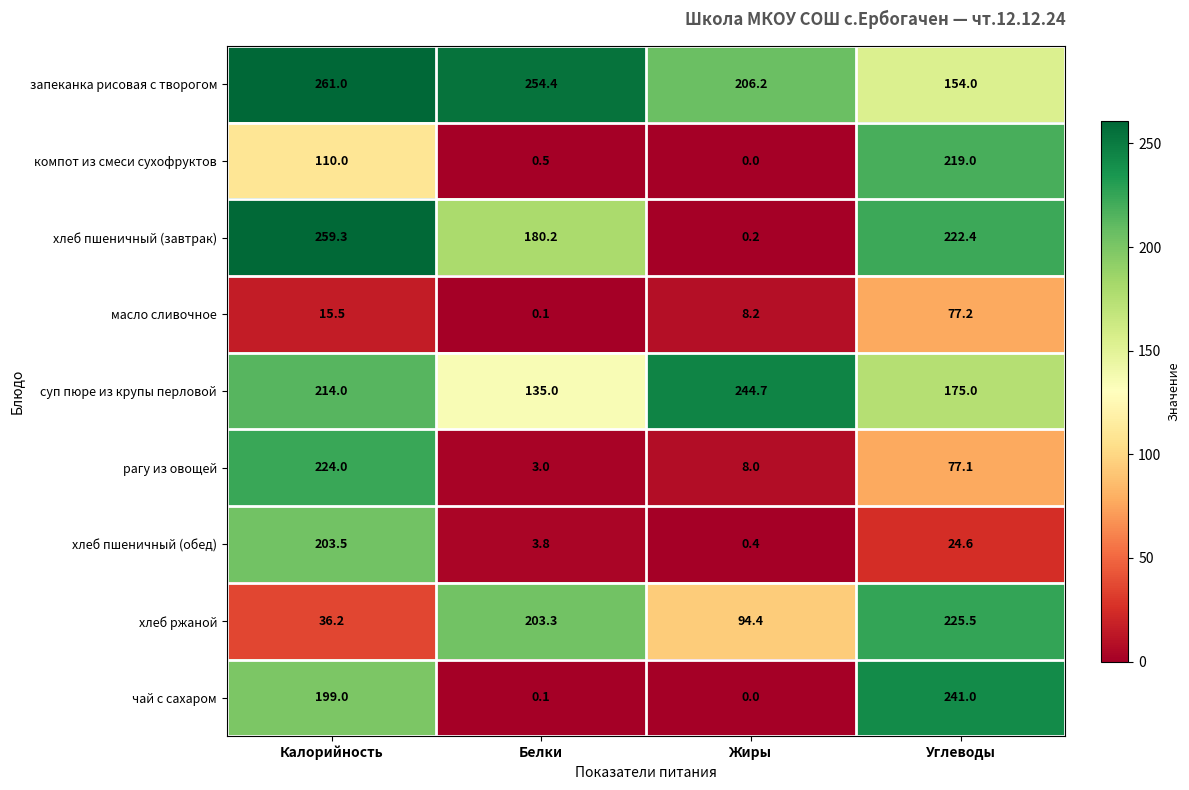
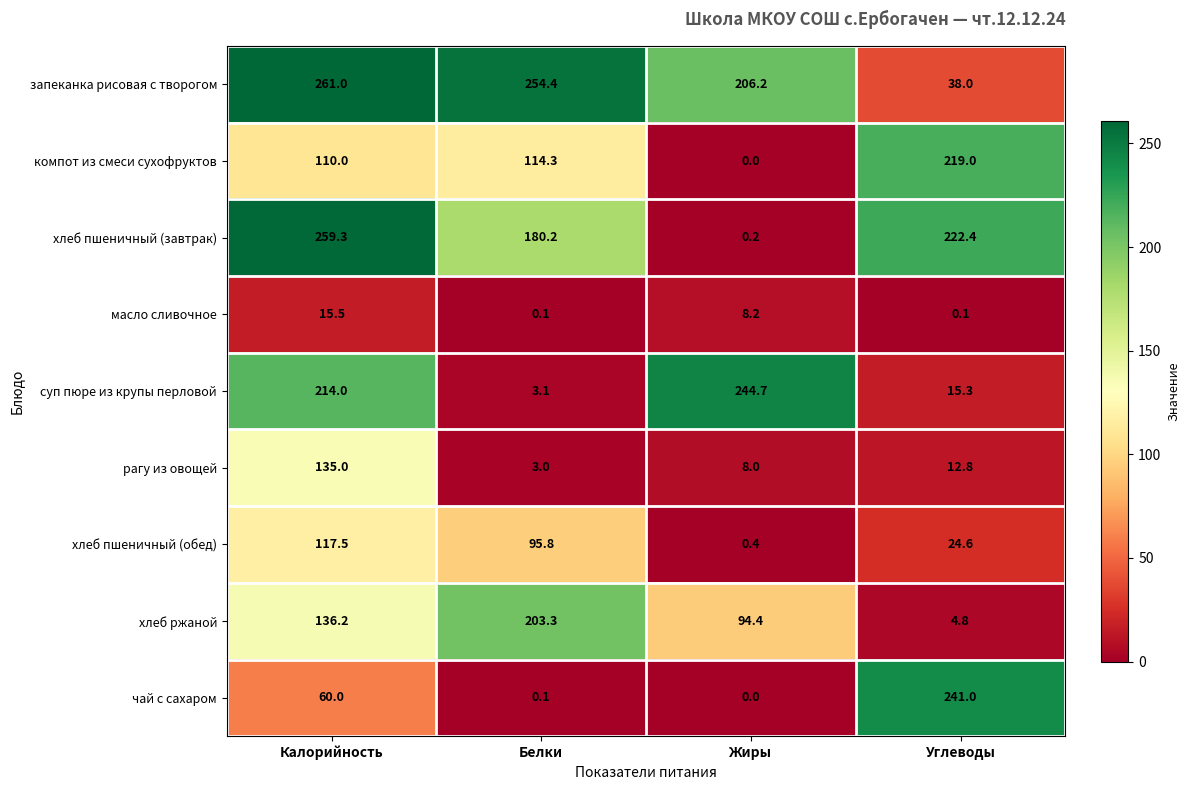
запеканка рисовая с творогом, Углеводы: 154.0 -> 38.0
компот из смеси сухофруктов, Белки: 0.5 -> 114.3
масло сливочное, Углеводы: 77.2 -> 0.1
суп пюре из крупы перловой, Белки: 135.0 -> 3.1
суп пюре из крупы перловой, Углеводы: 175.0 -> 15.3
рагу из овощей, Калорийность: 224.0 -> 135.0
рагу из овощей, Углеводы: 77.1 -> 12.8
хлеб пшеничный (обед), Калорийность: 203.5 -> 117.5
хлеб пшеничный (обед), Белки: 3.8 -> 95.8
хлеб ржаной, Калорийность: 36.2 -> 136.2
хлеб ржаной, Углеводы: 225.5 -> 4.8
чай с сахаром, Калорийность: 199.0 -> 60.0
